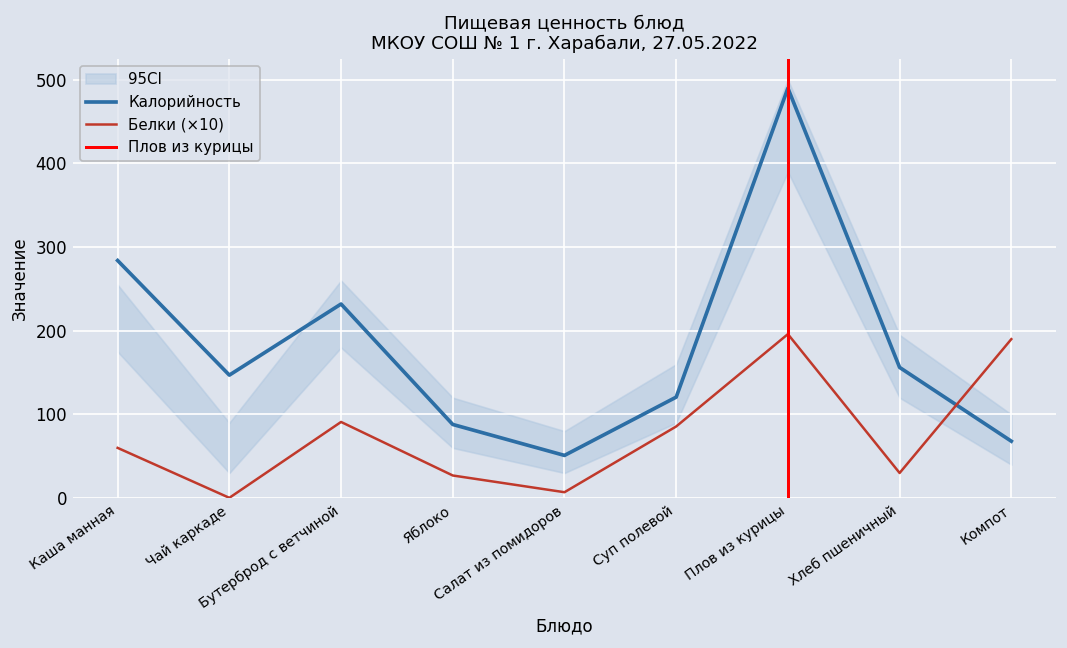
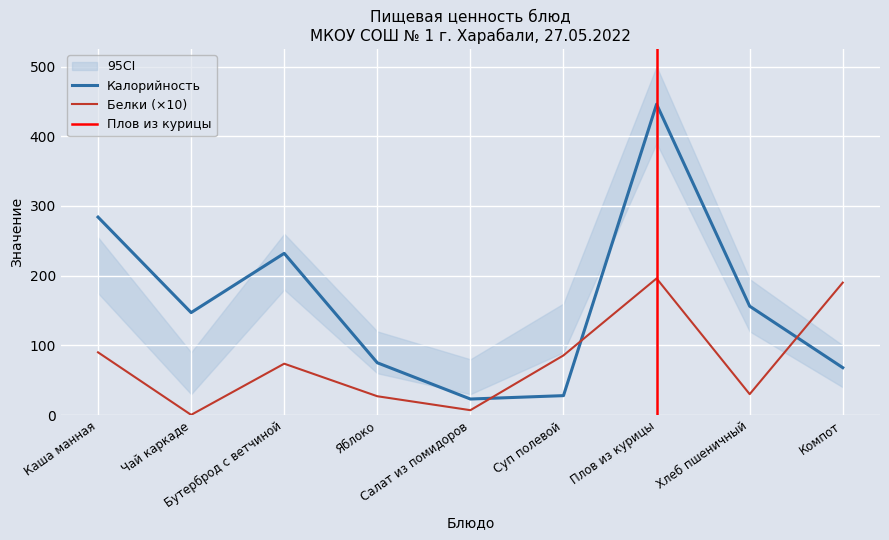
Белки (×10), Каша манная: 60 -> 90
Белки (×10), Бутерброд с ветчиной: 90 -> 70
Калорийность, Яблоко: 90 -> 80
Калорийность, Салат из помидоров: 50 -> 20
Калорийность, Суп полевой: 120 -> 30
Калорийность, Плов из курицы: 490 -> 450
